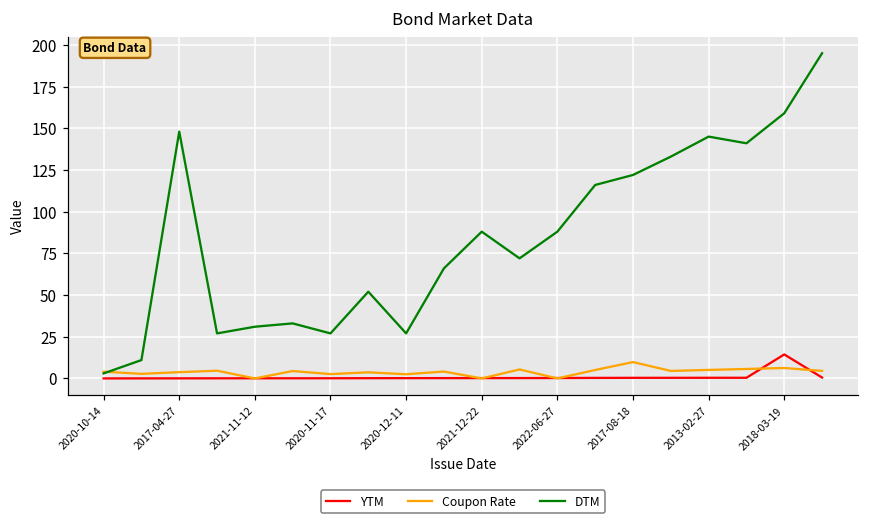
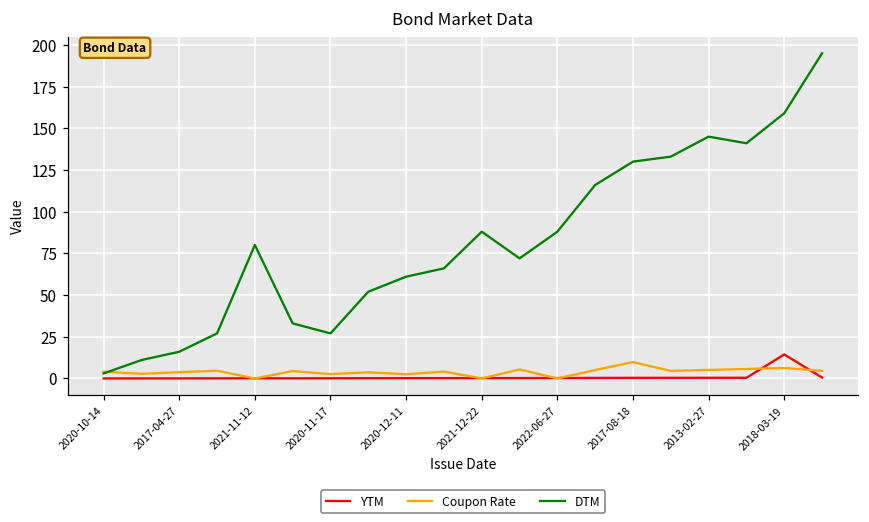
DTM, 2017-04-27: 148 -> 16
DTM, 2021-11-12: 31 -> 80
DTM, 2020-12-11: 27 -> 61
DTM, 2017-08-18: 122 -> 130
